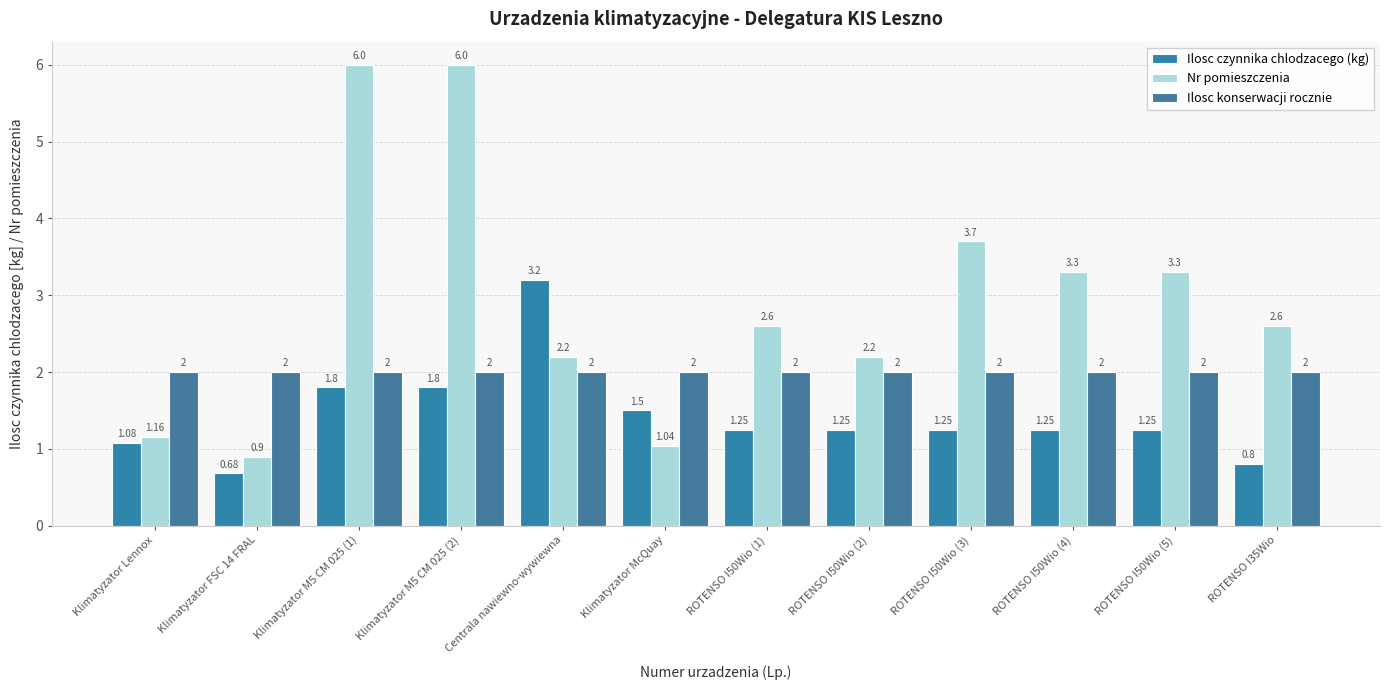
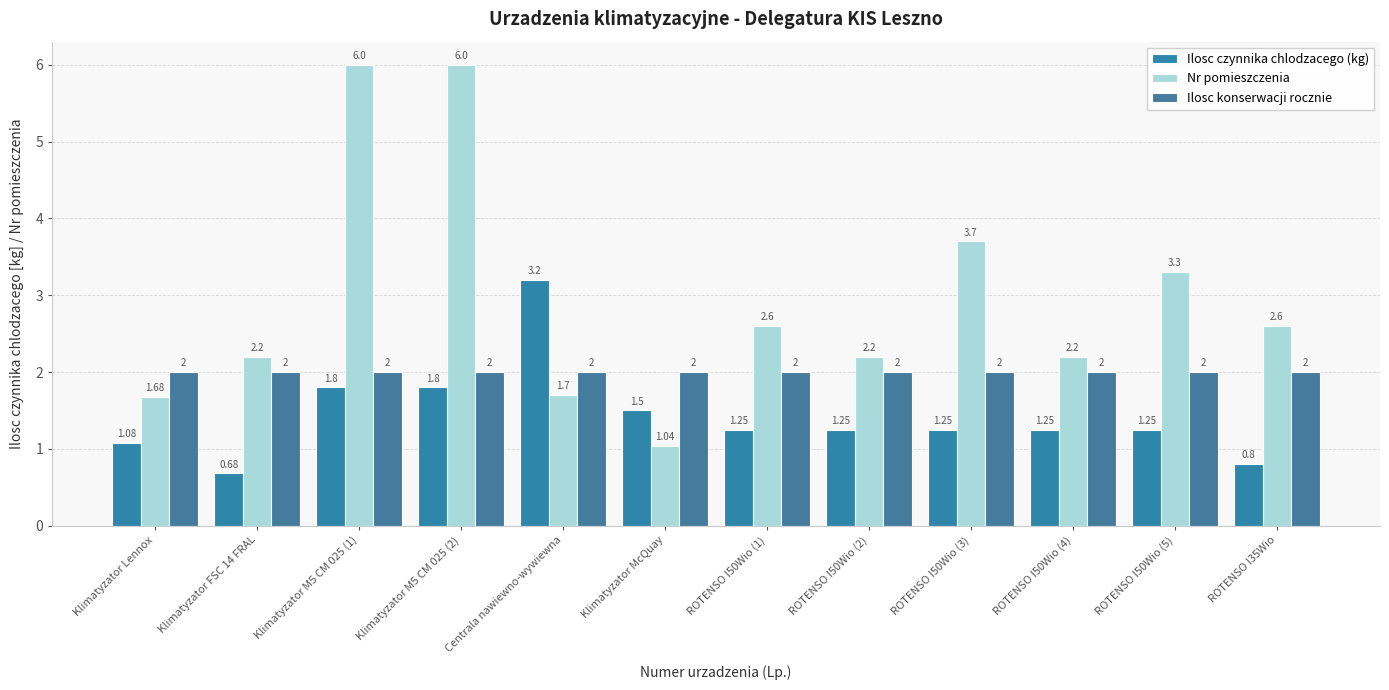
Nr pomieszczenia, Klimatyzator Lennox: 1.16 -> 1.68
Nr pomieszczenia, Klimatyzator FSC 14 FRAL: 0.9 -> 2.2
Nr pomieszczenia, Centrala nawiewno-wywiewna: 2.2 -> 1.7
Nr pomieszczenia, ROTENSO I50Wio (4): 3.3 -> 2.2
